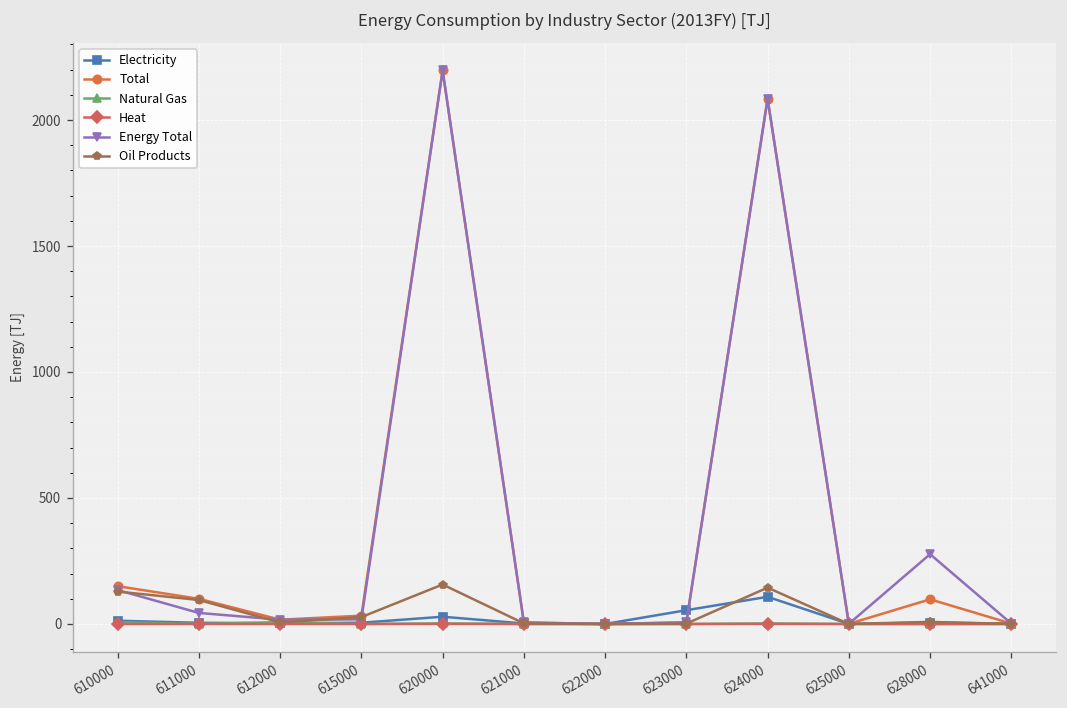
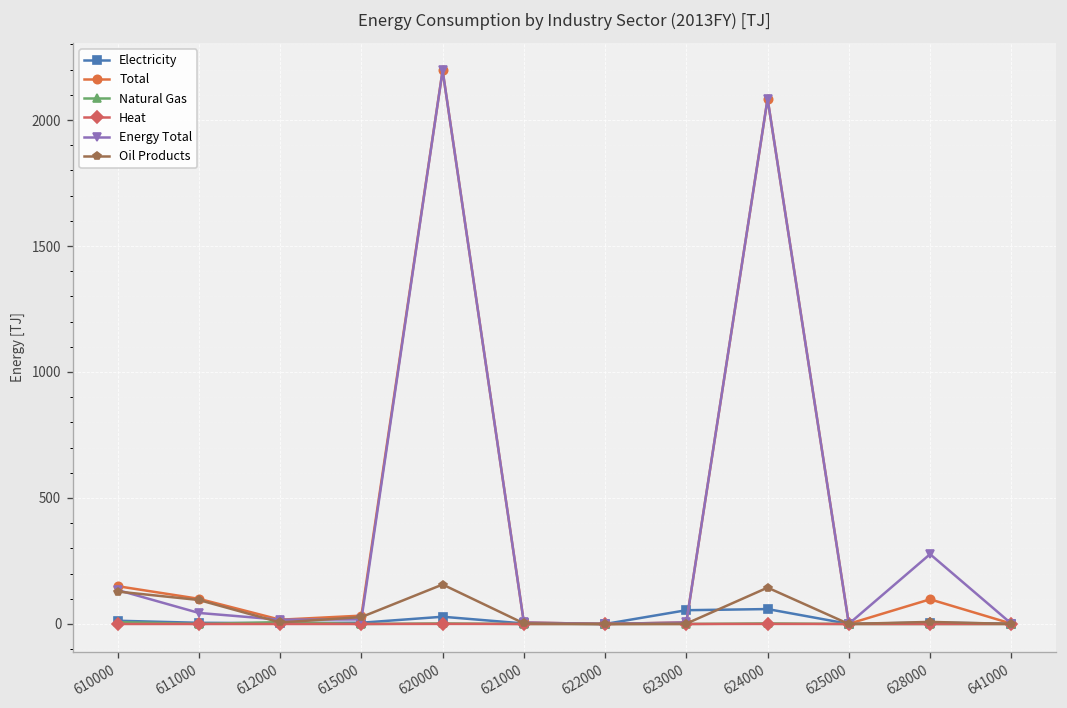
Electricity, 624000: 110 -> 60
